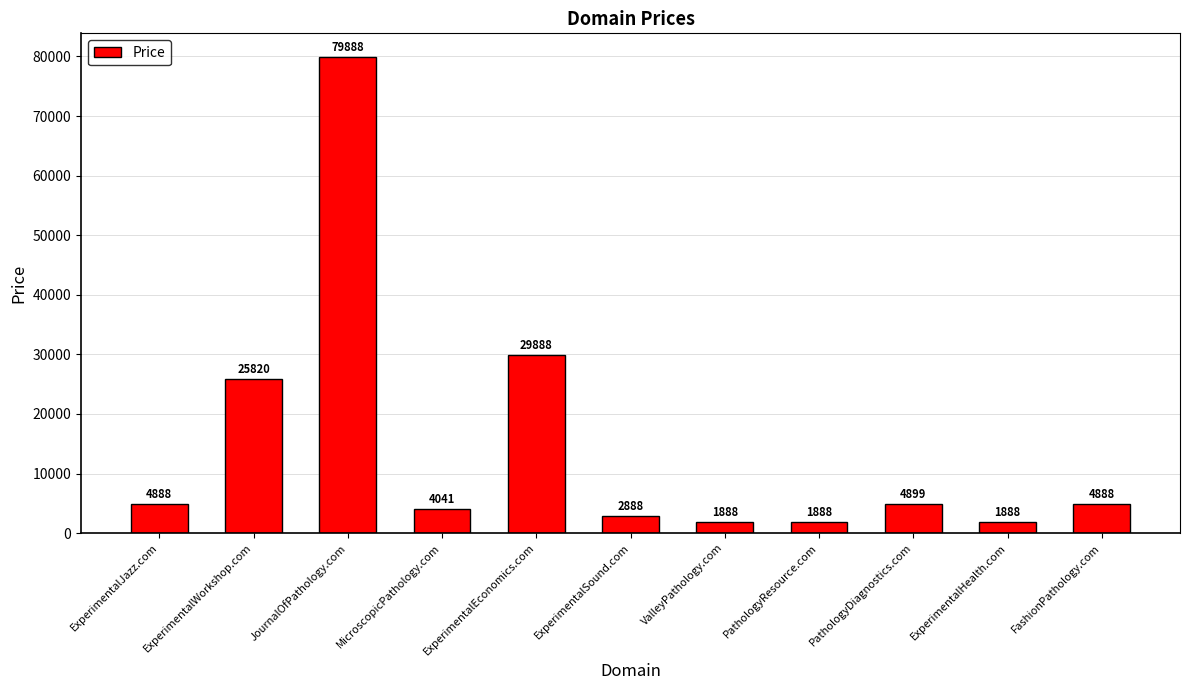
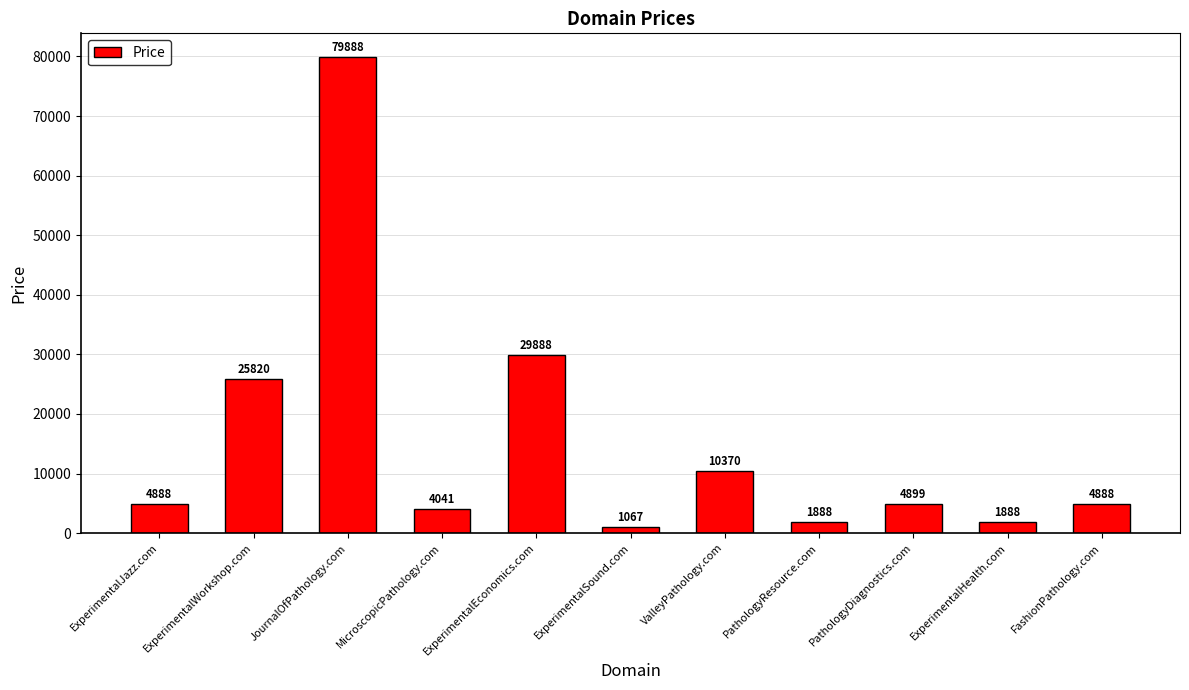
ExperimentalSound.com: 2888 -> 1067
ValleyPathology.com: 1888 -> 10370
